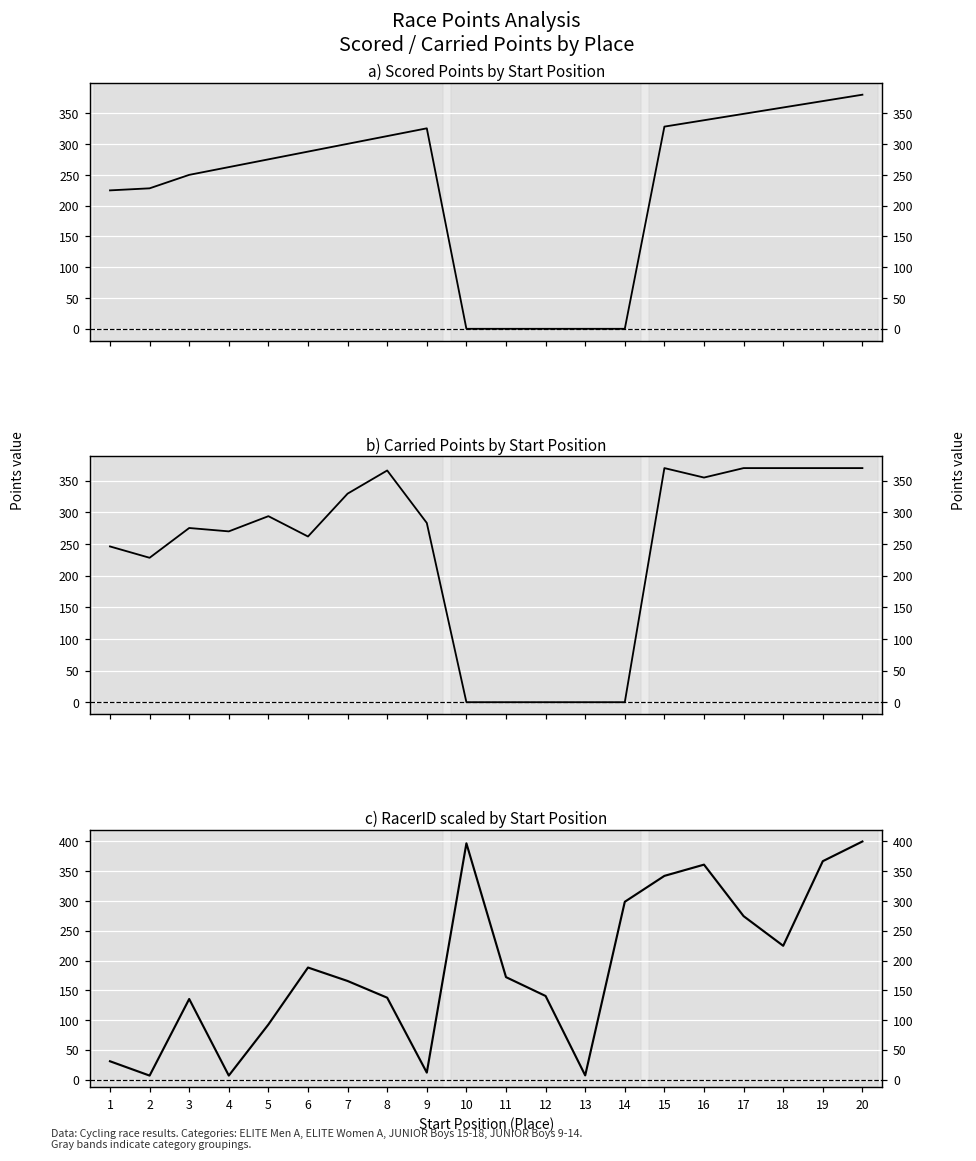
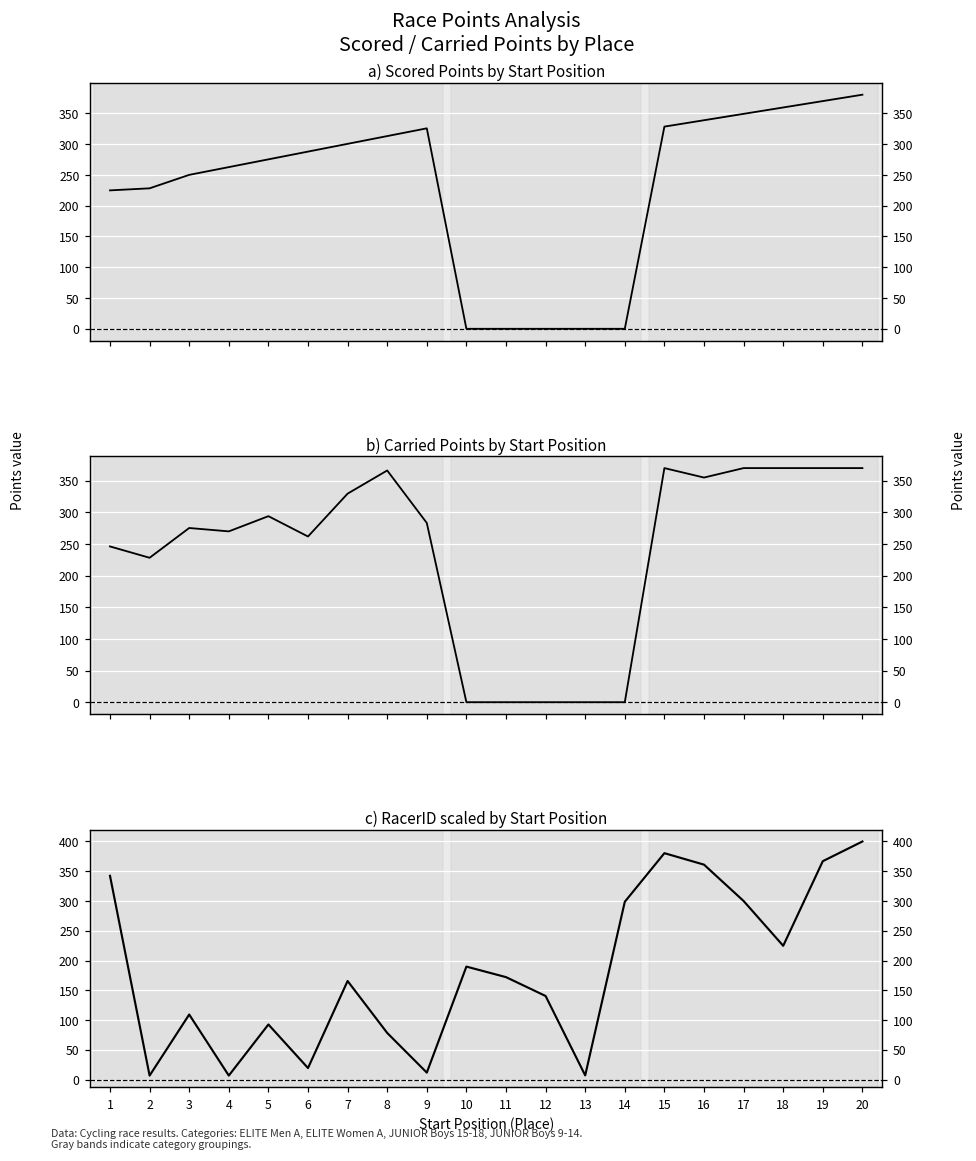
c) RacerID scaled by Start Position, 1: 30 -> 340
c) RacerID scaled by Start Position, 3: 140 -> 110
c) RacerID scaled by Start Position, 6: 190 -> 20
c) RacerID scaled by Start Position, 8: 140 -> 80
c) RacerID scaled by Start Position, 10: 400 -> 190
c) RacerID scaled by Start Position, 15: 340 -> 380
c) RacerID scaled by Start Position, 17: 270 -> 300
